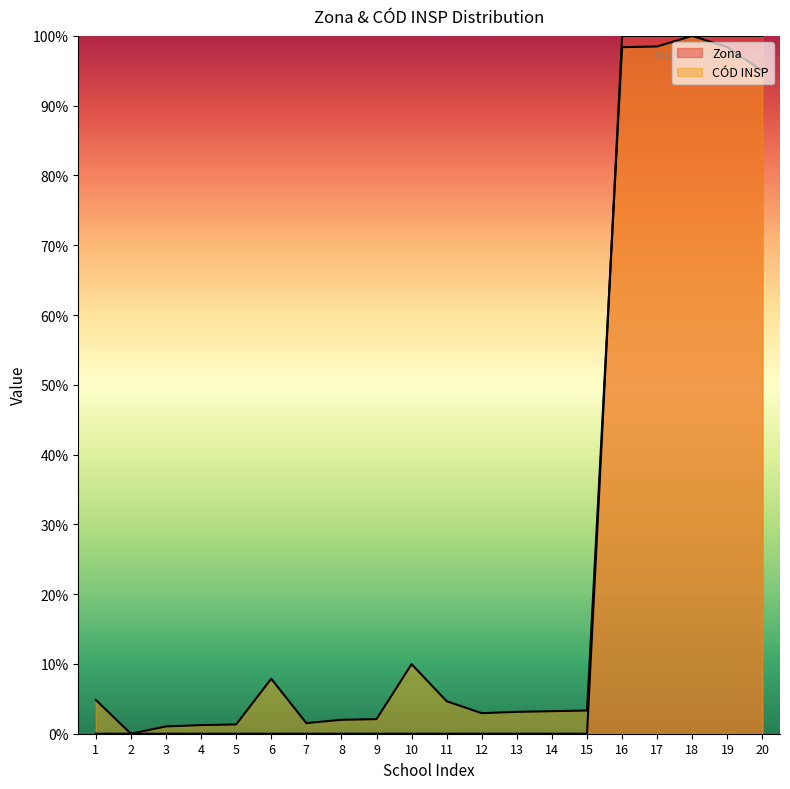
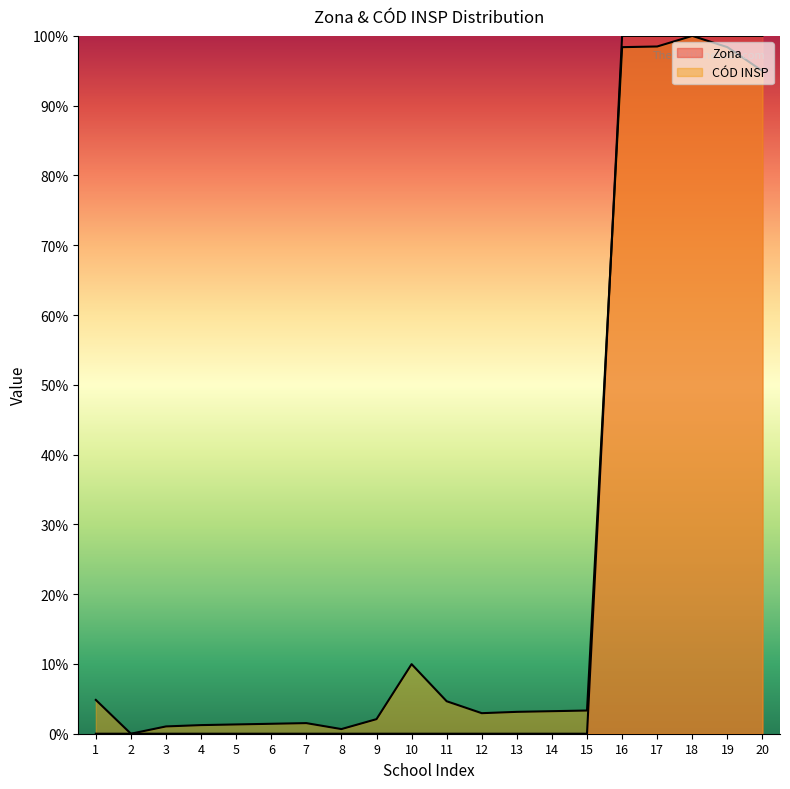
CÓD INSP, 6: 8% -> 1%
CÓD INSP, 8: 2% -> 1%
